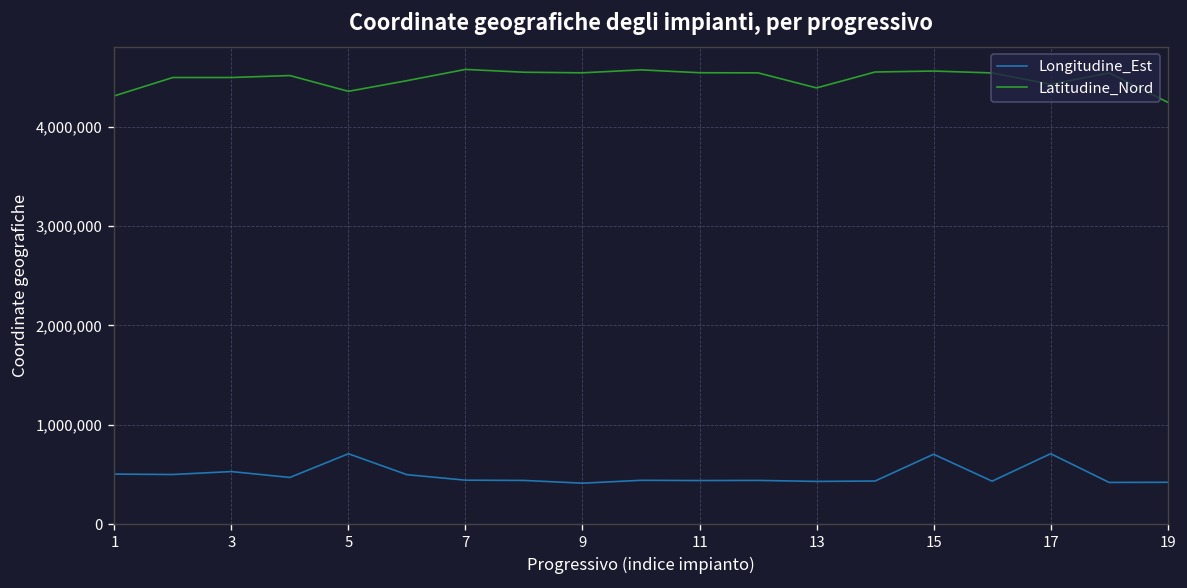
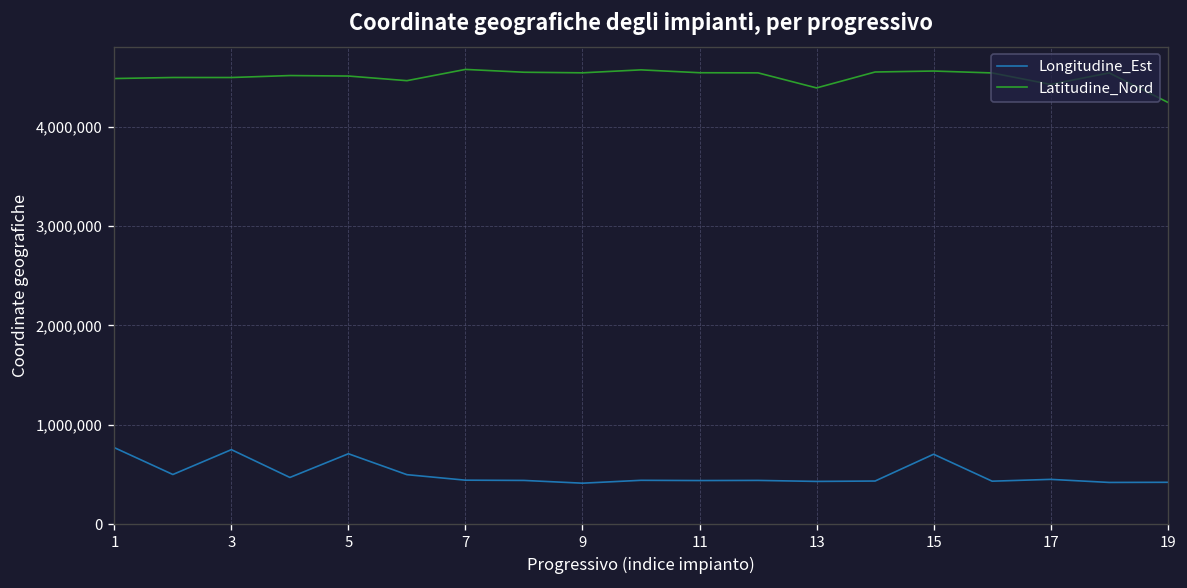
Longitudine_Est, 1: 500,000 -> 800,000
Latitudine_Nord, 1: 4,300,000 -> 4,500,000
Longitudine_Est, 3: 500,000 -> 800,000
Latitudine_Nord, 5: 4,400,000 -> 4,500,000
Longitudine_Est, 17: 700,000 -> 500,000
